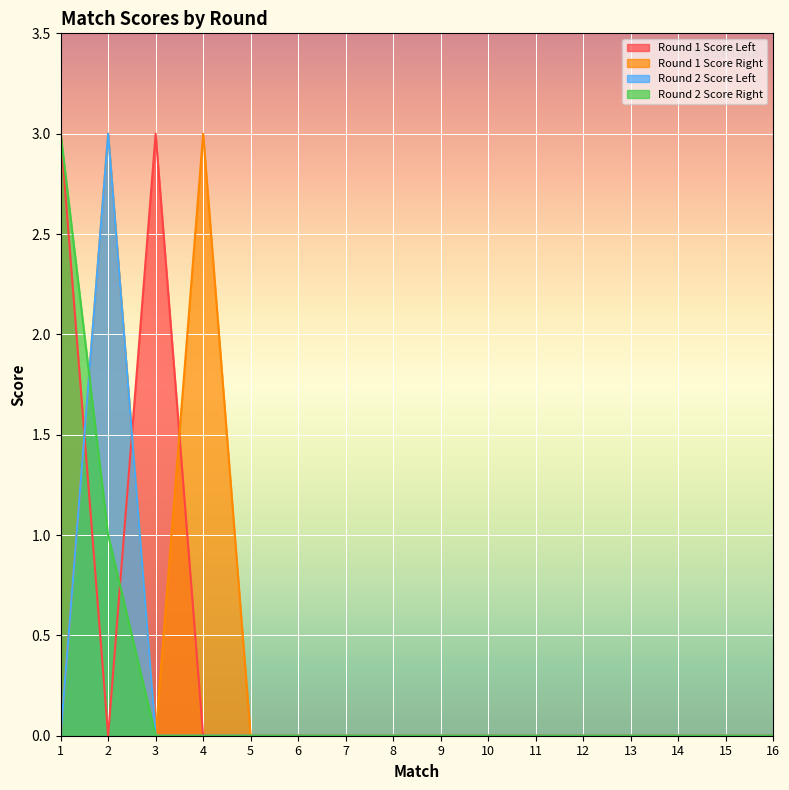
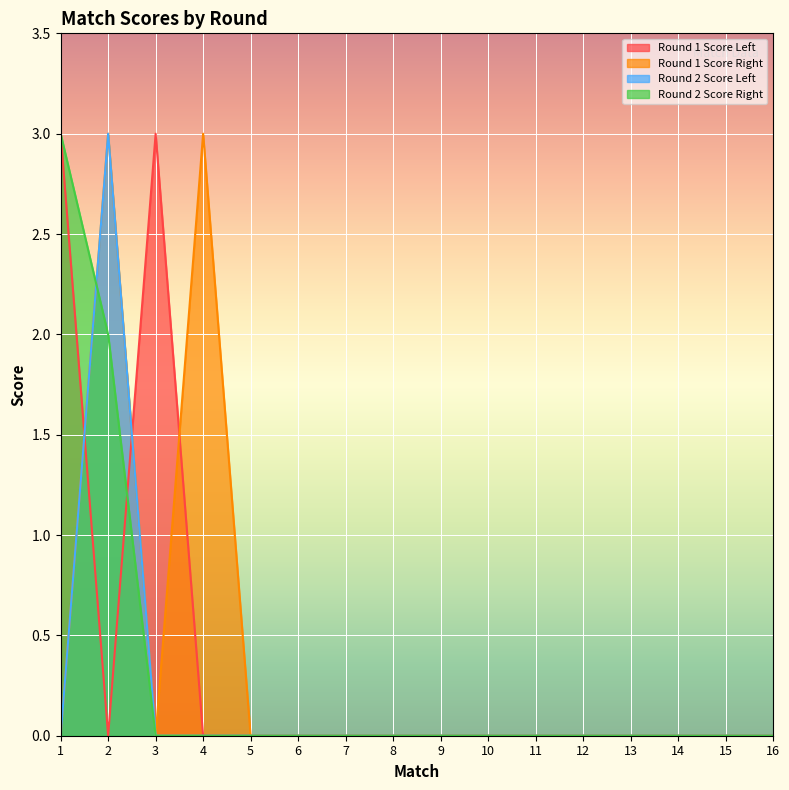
Round 2 Score Right, 2: 1 -> 2
